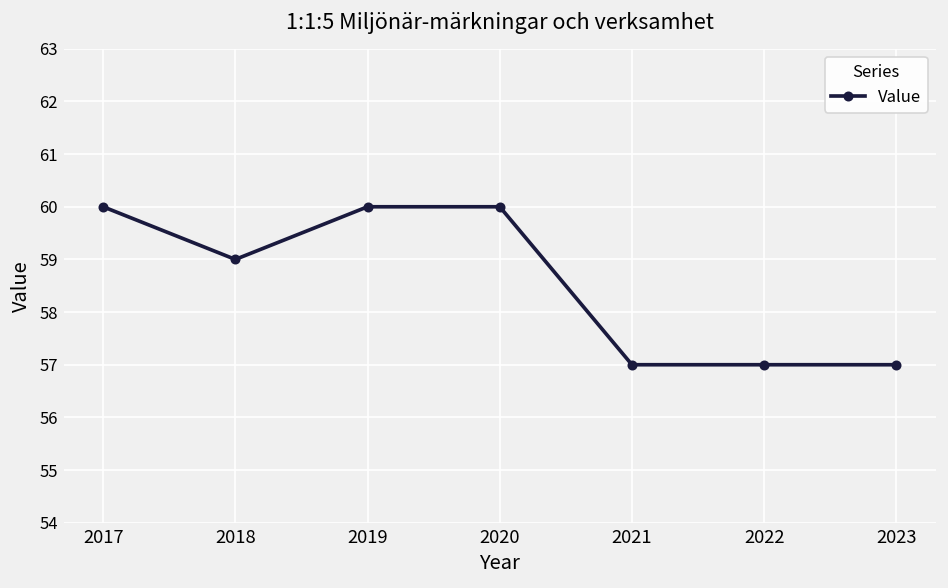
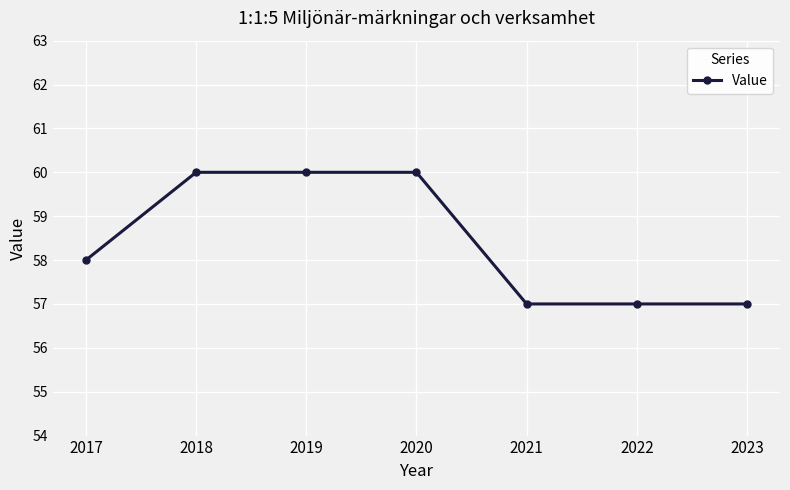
2017: 60 -> 58
2018: 59 -> 60
